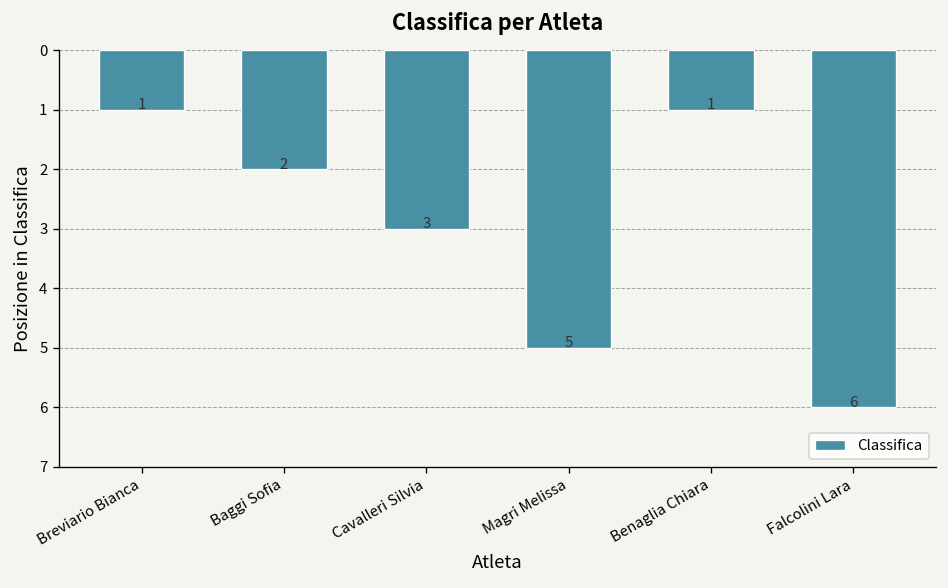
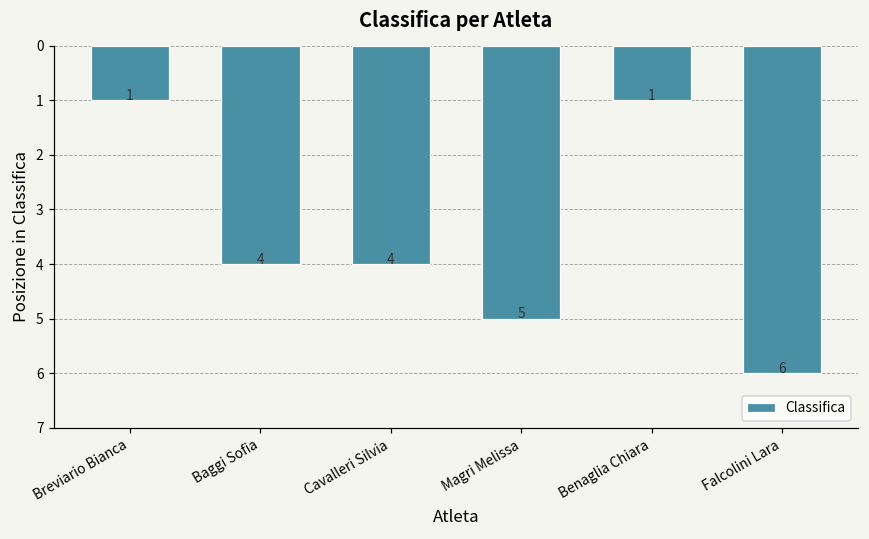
Baggi Sofia: 2 -> 4
Cavalleri Silvia: 3 -> 4
